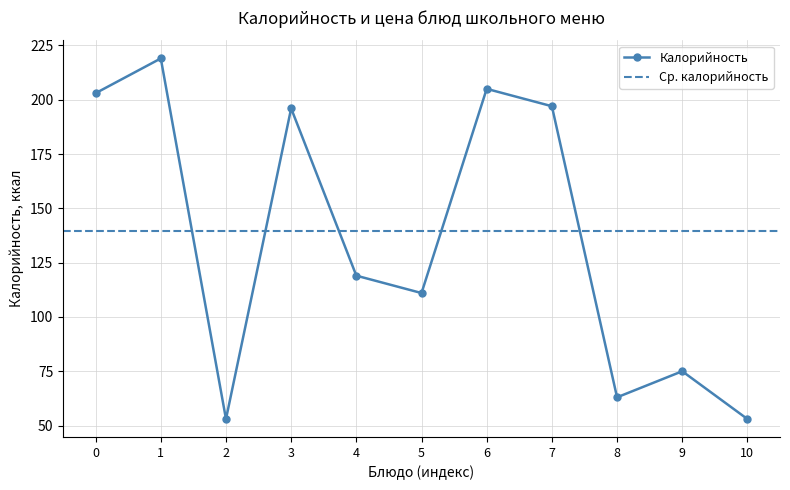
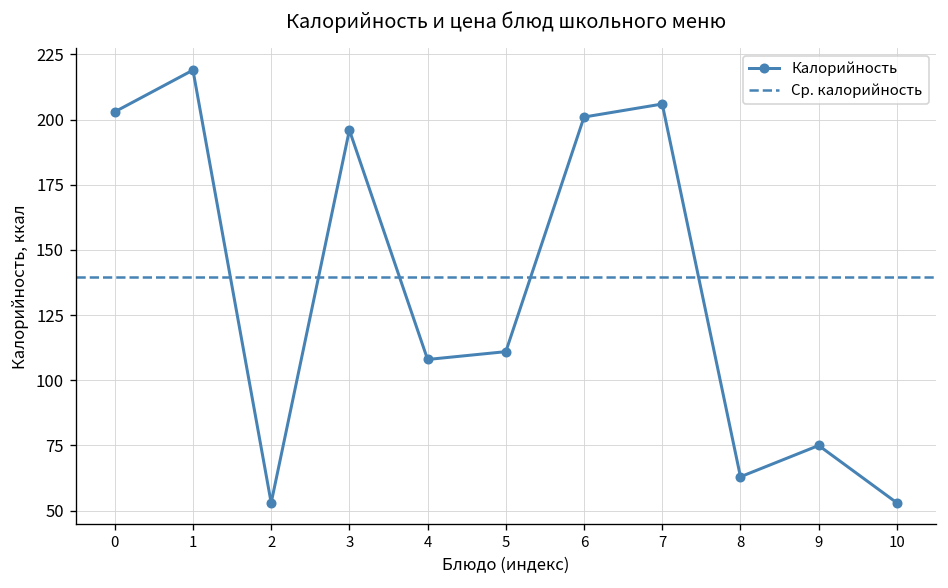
4: 119 -> 108
6: 205 -> 201
7: 197 -> 206
